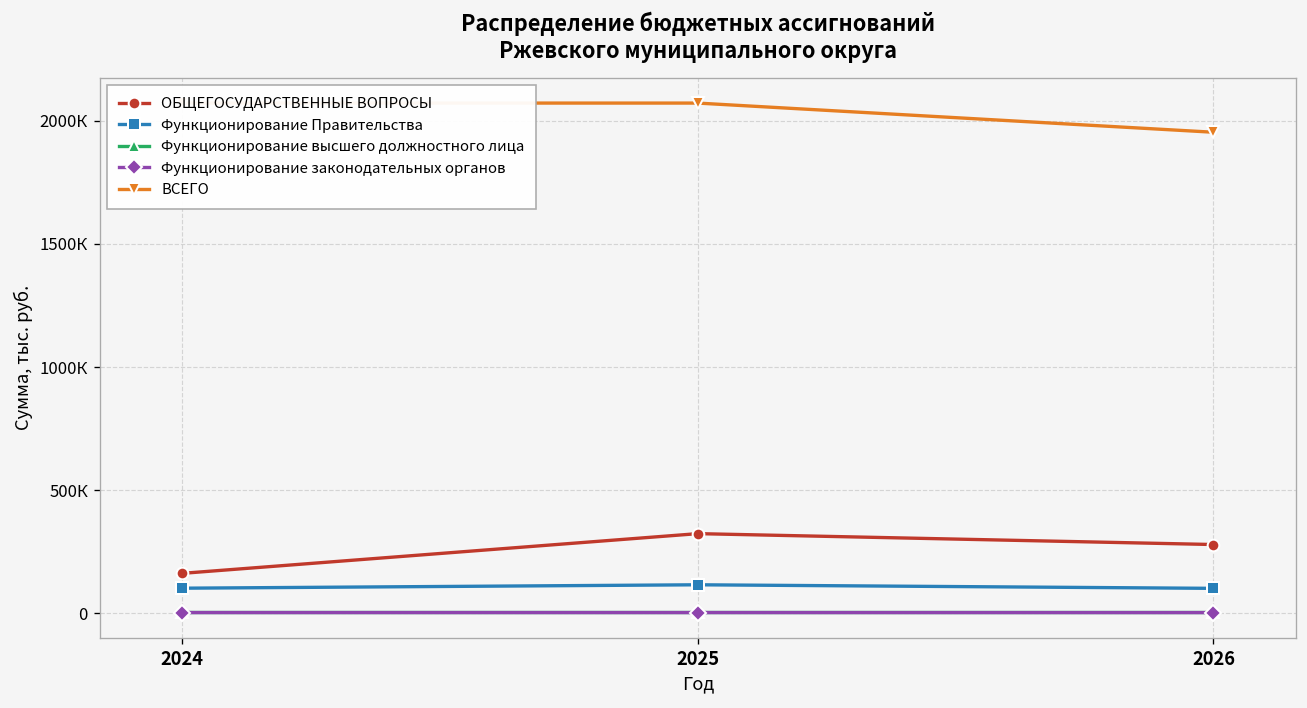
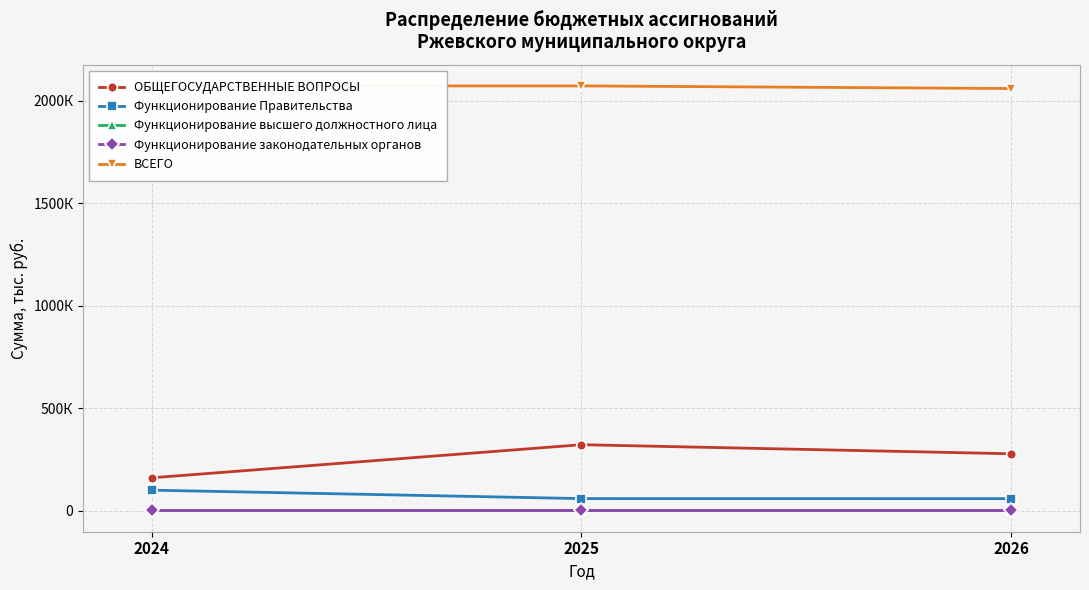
Функционирование Правительства, 2025: 120К -> 60К
Функционирование Правительства, 2026: 100К -> 60К
ВСЕГО, 2026: 1950К -> 2060К
